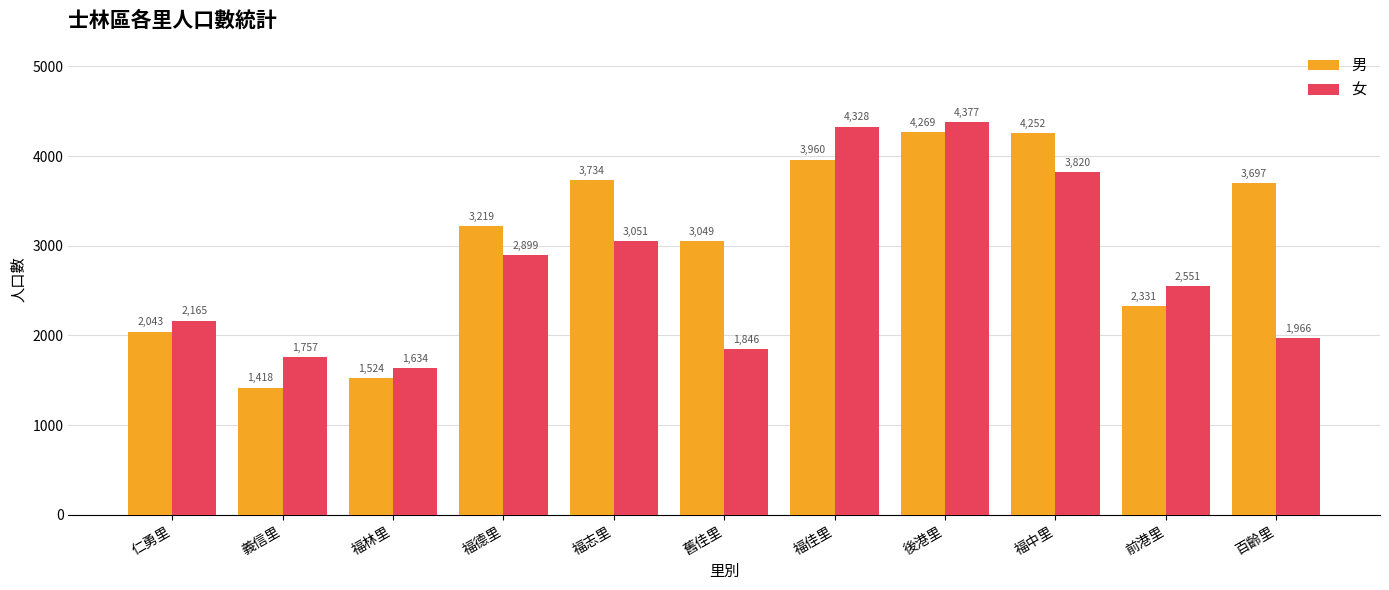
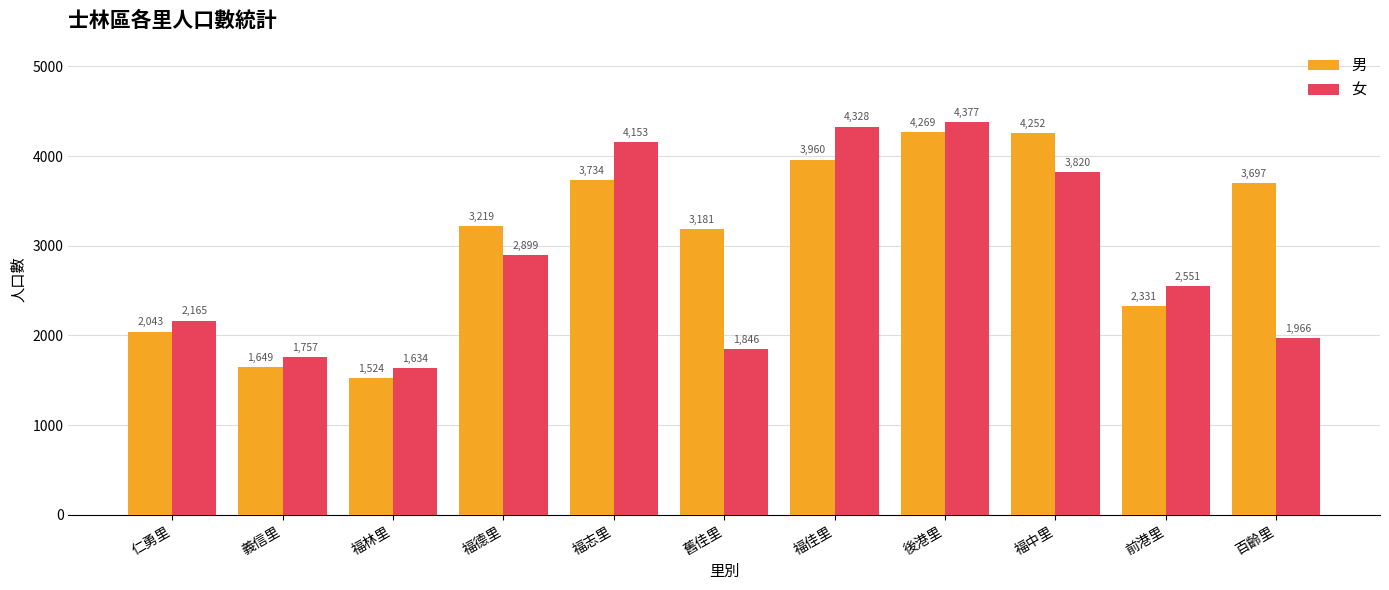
男, 義信里: 1,418 -> 1,649
女, 福志里: 3,051 -> 4,153
男, 舊佳里: 3,049 -> 3,181
